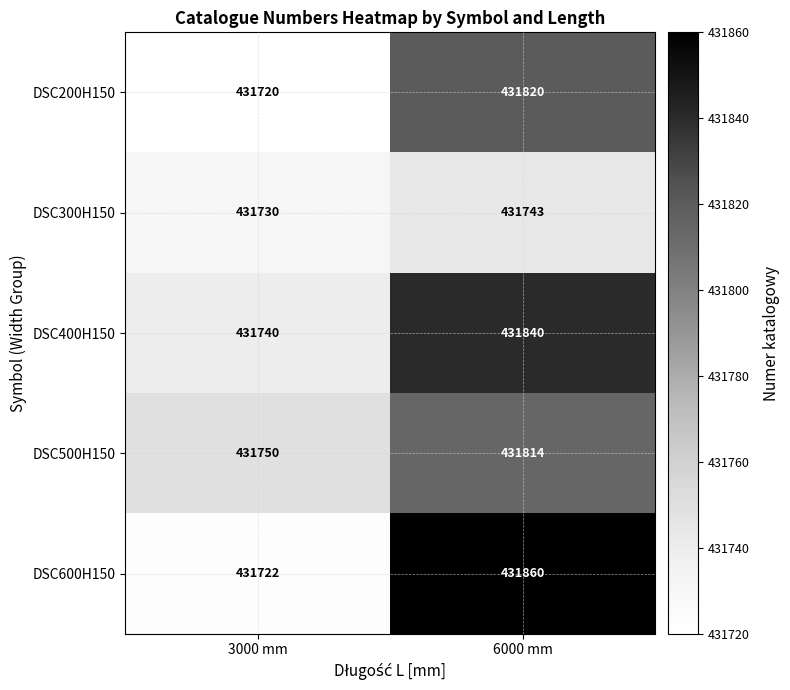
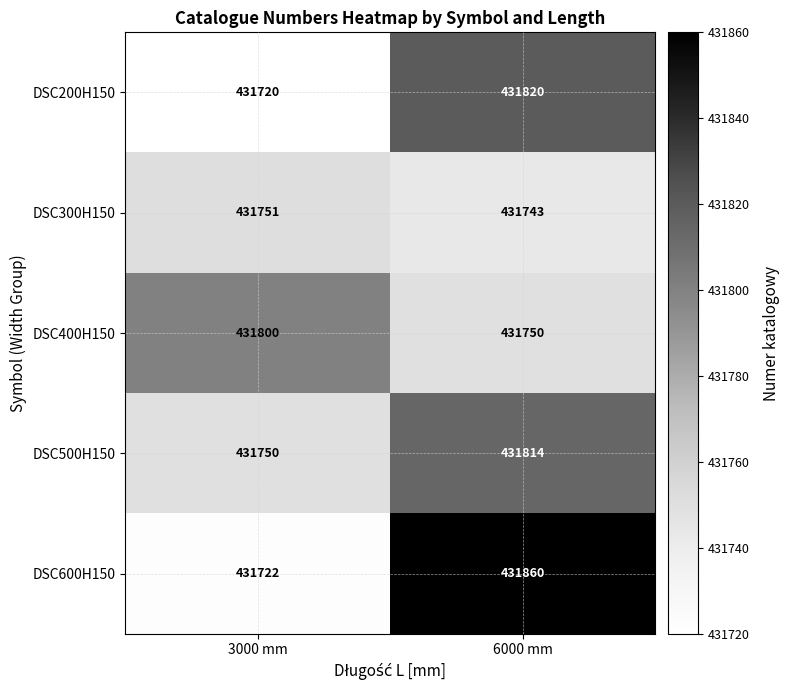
DSC300H150, 3000 mm: 431730 -> 431751
DSC400H150, 3000 mm: 431740 -> 431800
DSC400H150, 6000 mm: 431840 -> 431750
